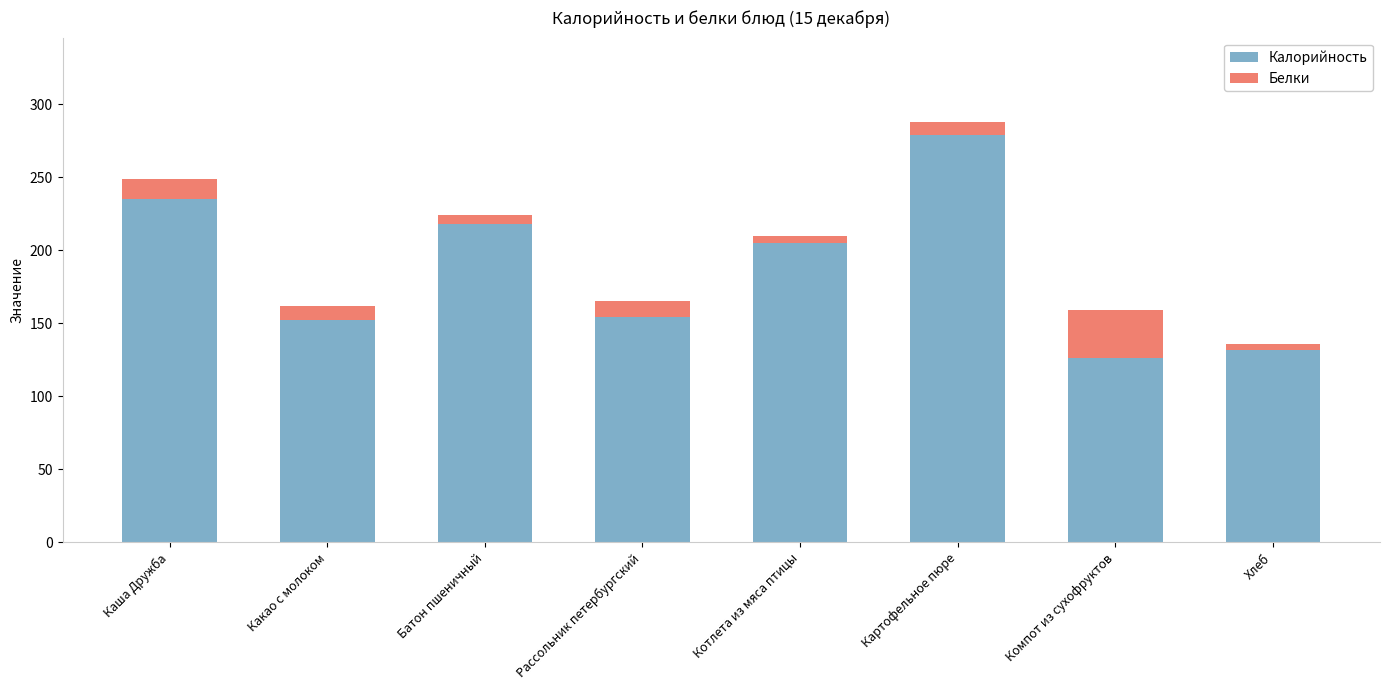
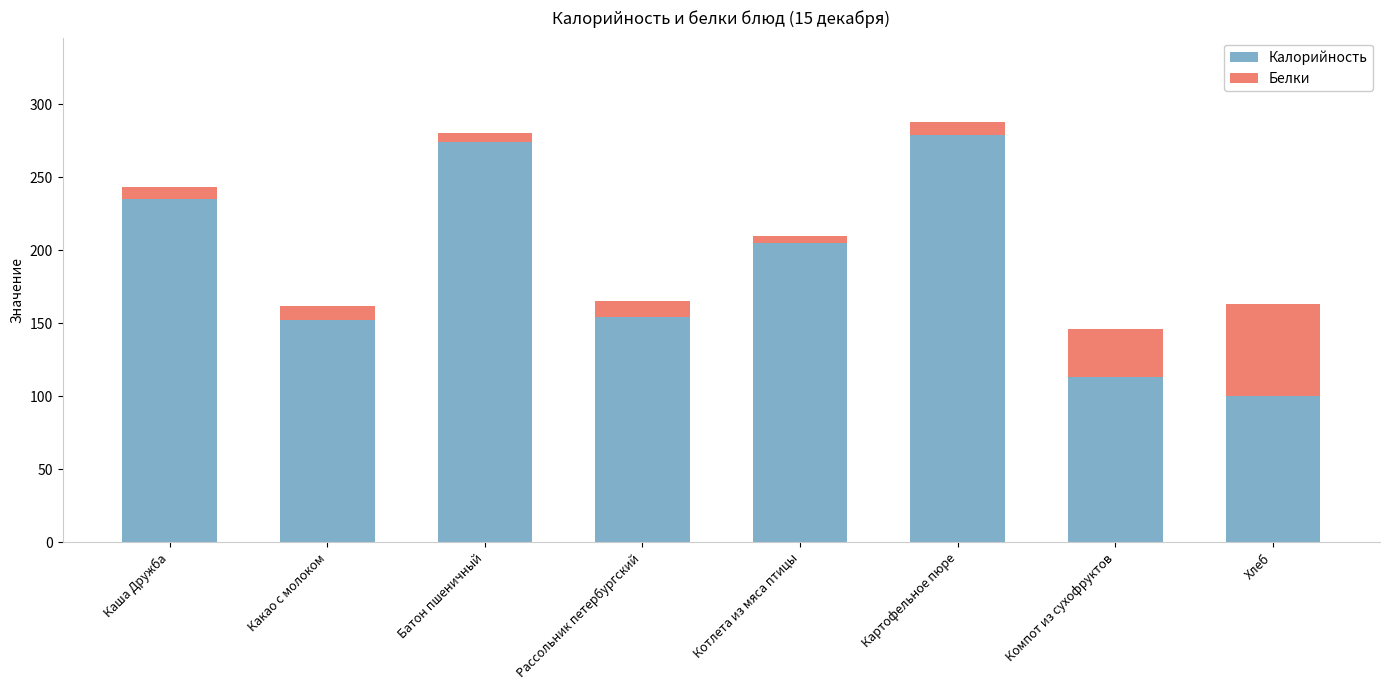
Белки, Каша Дружба: 14 -> 8
Калорийность, Батон пшеничный: 218 -> 274
Калорийность, Компот из сухофруктов: 126 -> 113
Калорийность, Хлеб: 132 -> 100
Белки, Хлеб: 4 -> 63
